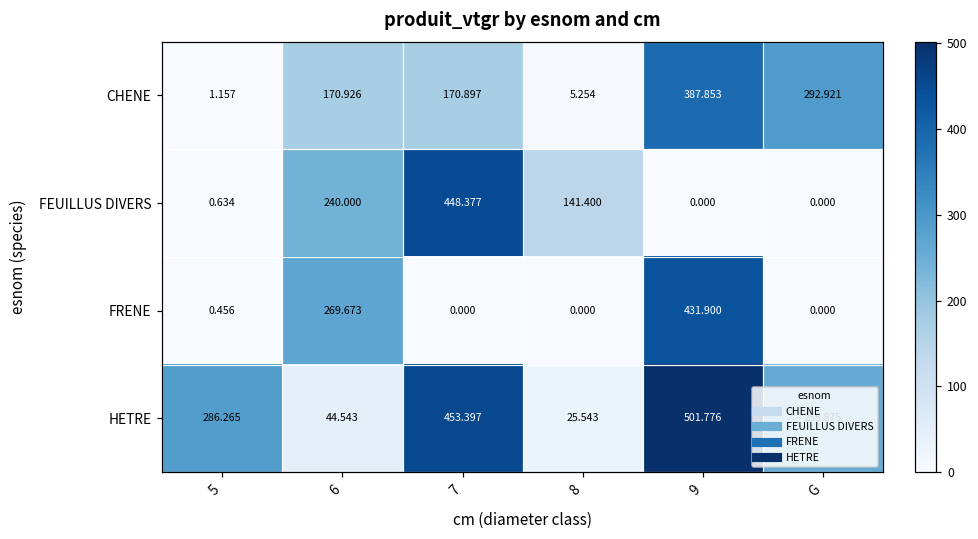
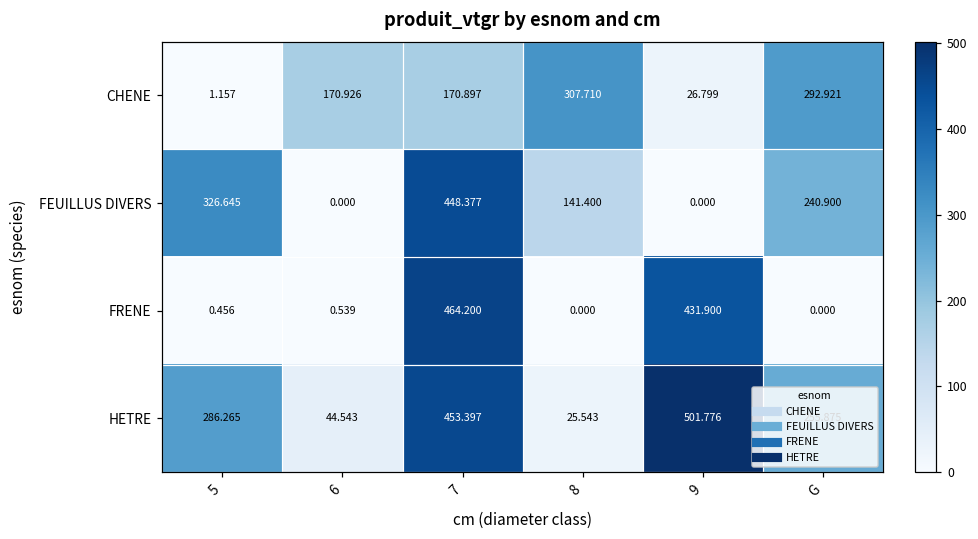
CHENE, 8: 5.254 -> 307.710
CHENE, 9: 387.853 -> 26.799
FEUILLUS DIVERS, 5: 0.634 -> 326.645
FEUILLUS DIVERS, 6: 240.000 -> 0.000
FEUILLUS DIVERS, G: 0.000 -> 240.900
FRENE, 6: 269.673 -> 0.539
FRENE, 7: 0.000 -> 464.200
